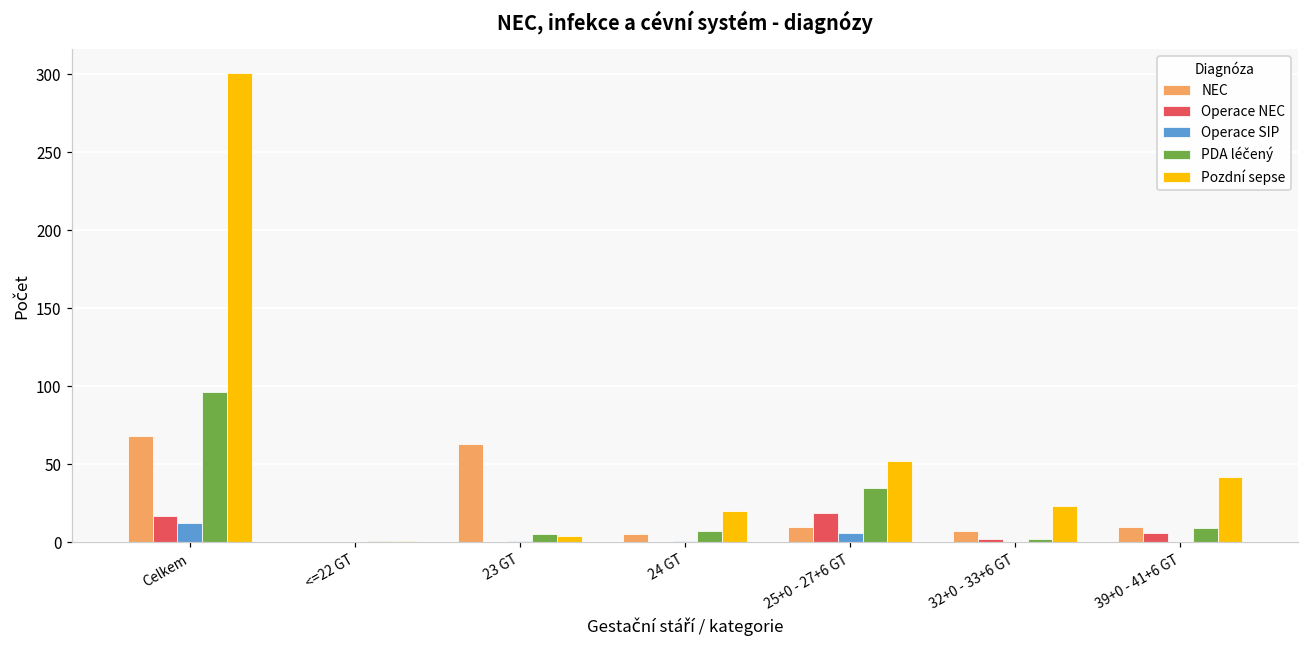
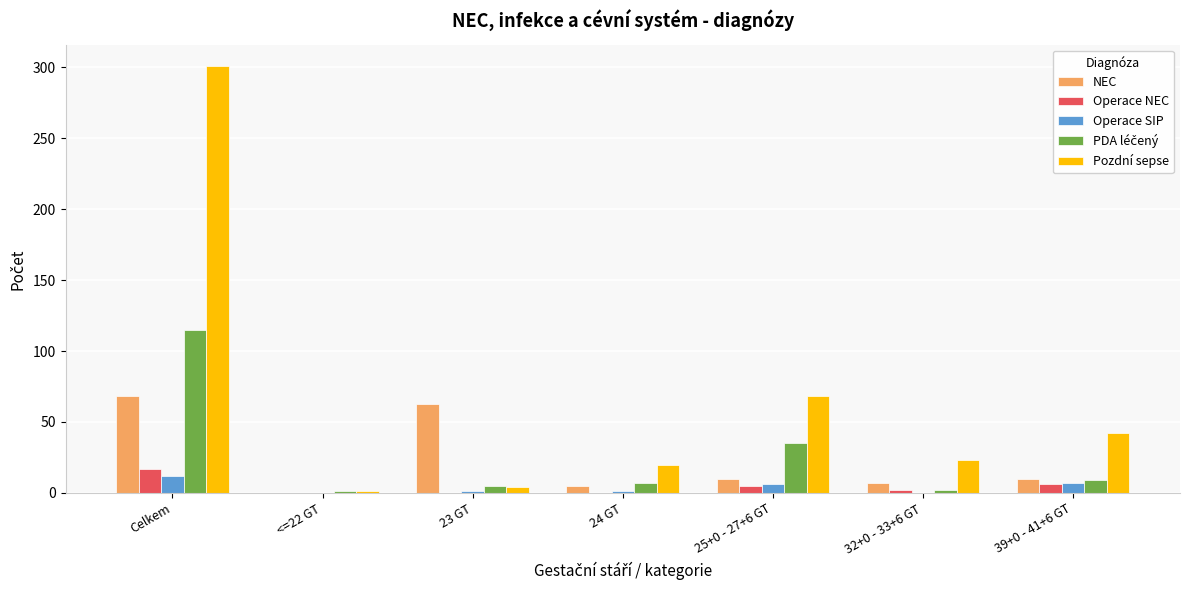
PDA léčený, Celkem: 96 -> 115
Operace NEC, 25+0 - 27+6 GT: 19 -> 5
Pozdní sepse, 25+0 - 27+6 GT: 52 -> 68
Operace SIP, 39+0 - 41+6 GT: 0 -> 7
